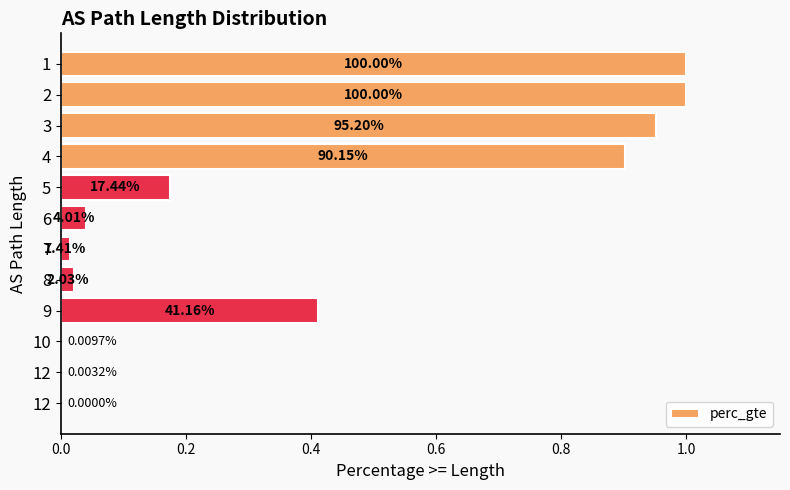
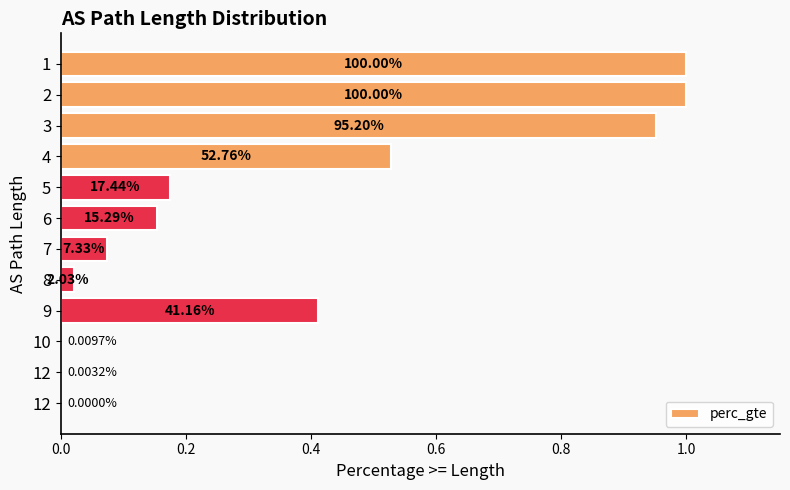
4: 90.15% -> 52.76%
6: 4.01% -> 15.29%
7: 1.41% -> 7.33%
